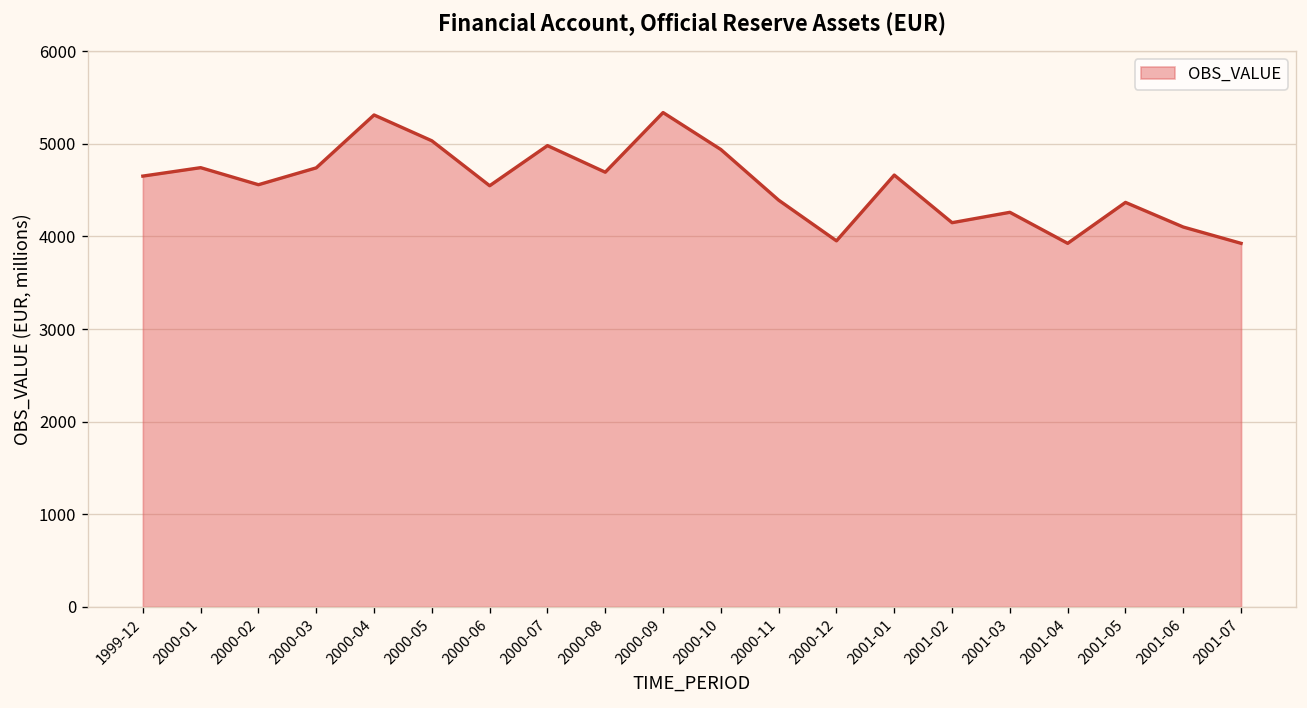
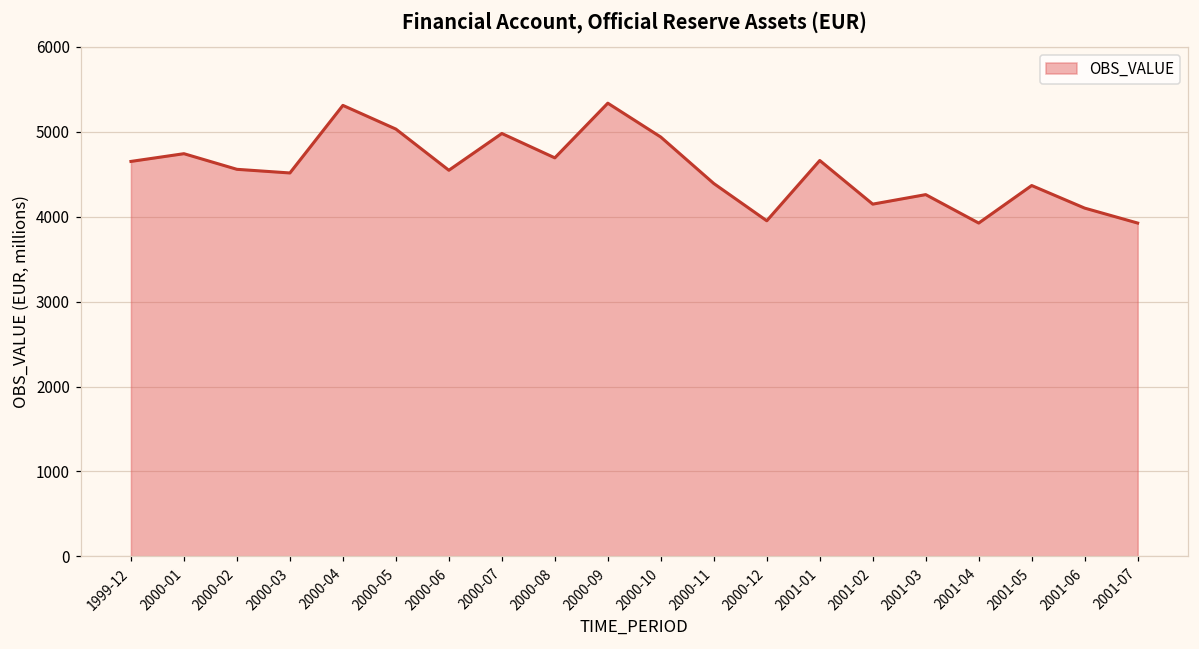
2000-03: 4700 -> 4500
